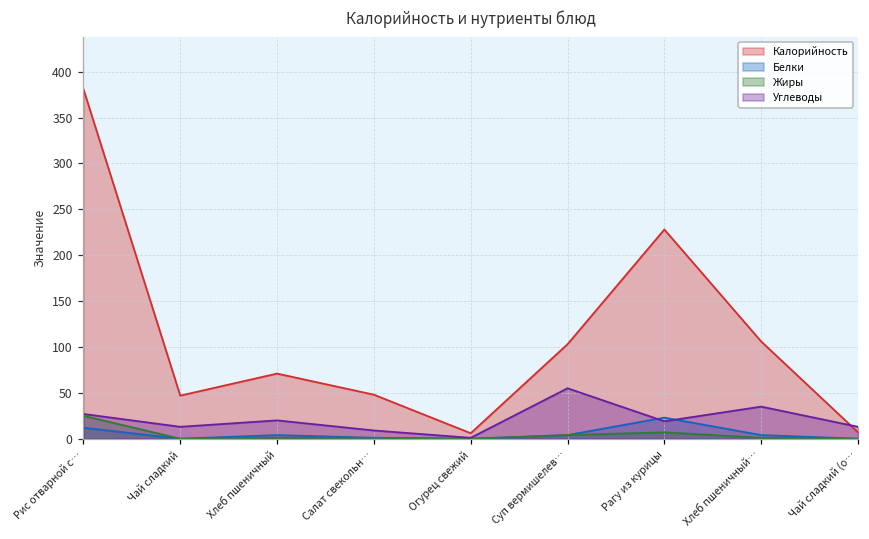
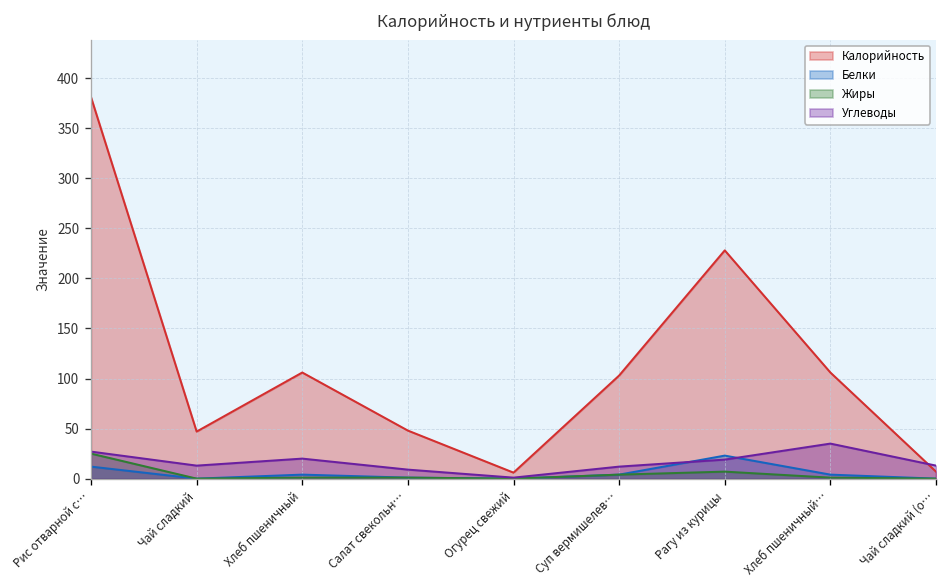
Калорийность, Хлеб пшеничный: 70 -> 110
Углеводы, Суп вермишелев…: 60 -> 10
